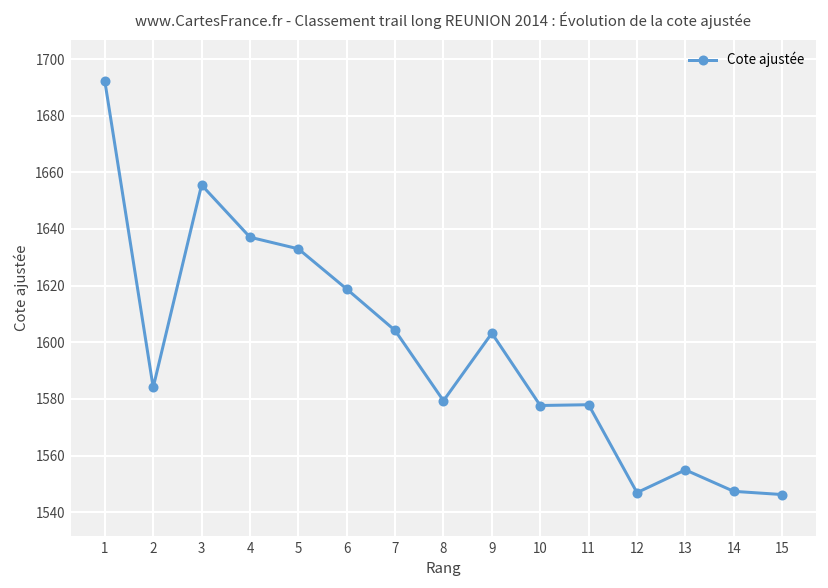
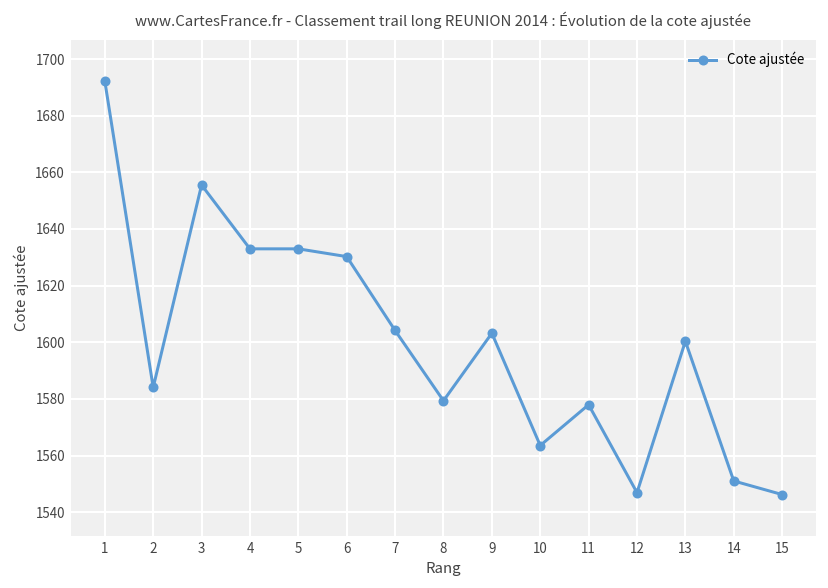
4: 1637 -> 1633
6: 1619 -> 1630
10: 1578 -> 1564
13: 1555 -> 1600
14: 1547 -> 1551
